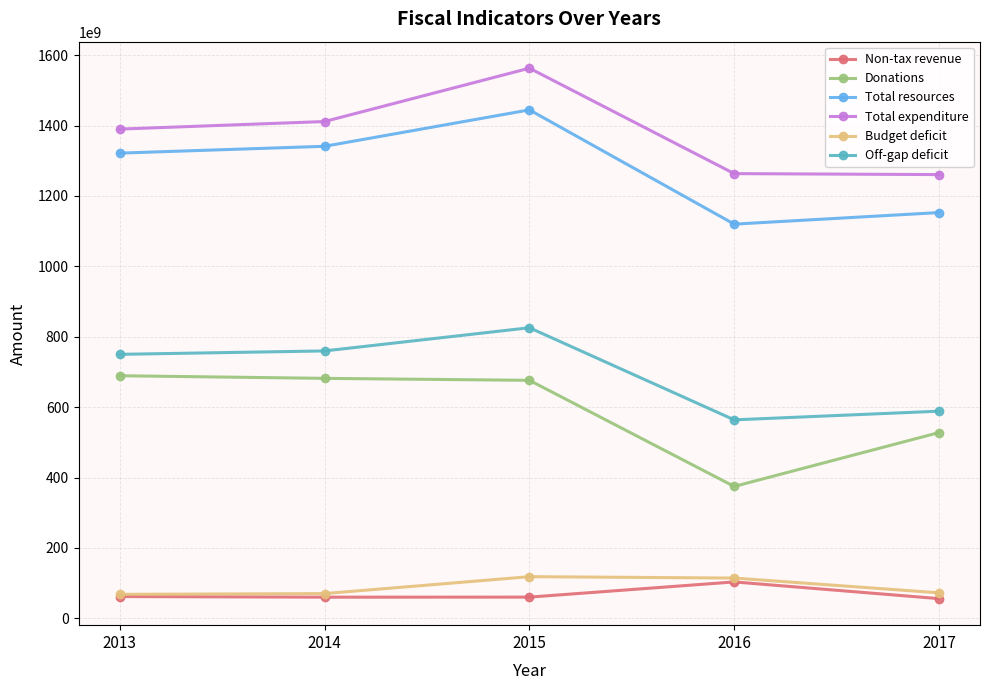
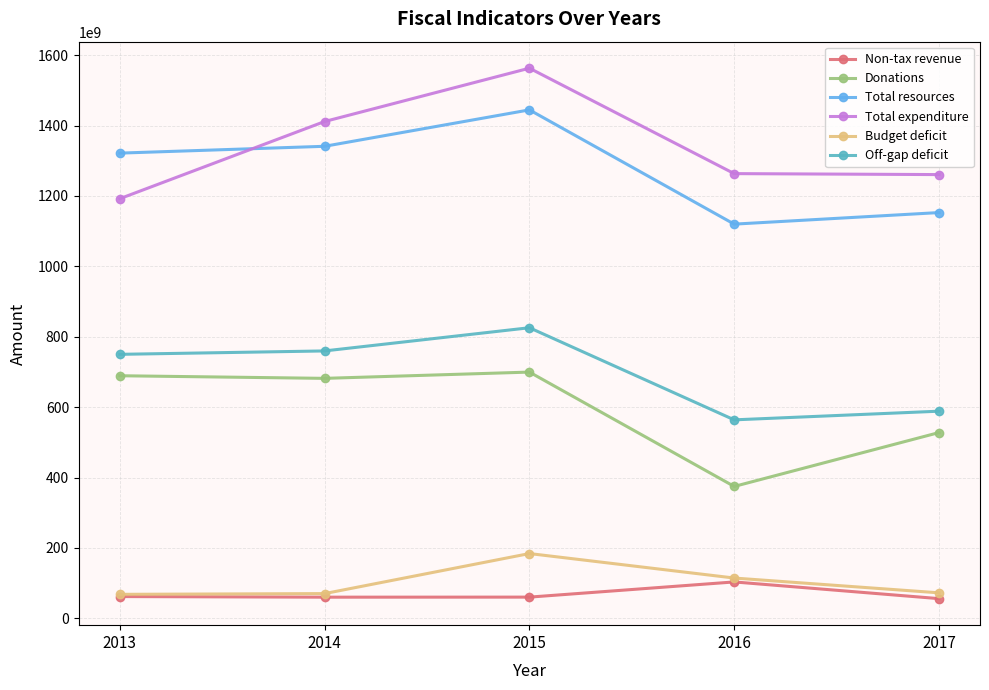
Total expenditure, 2013: 1390000000000 -> 1190000000000
Donations, 2015: 680000000000 -> 700000000000
Budget deficit, 2015: 120000000000 -> 180000000000
